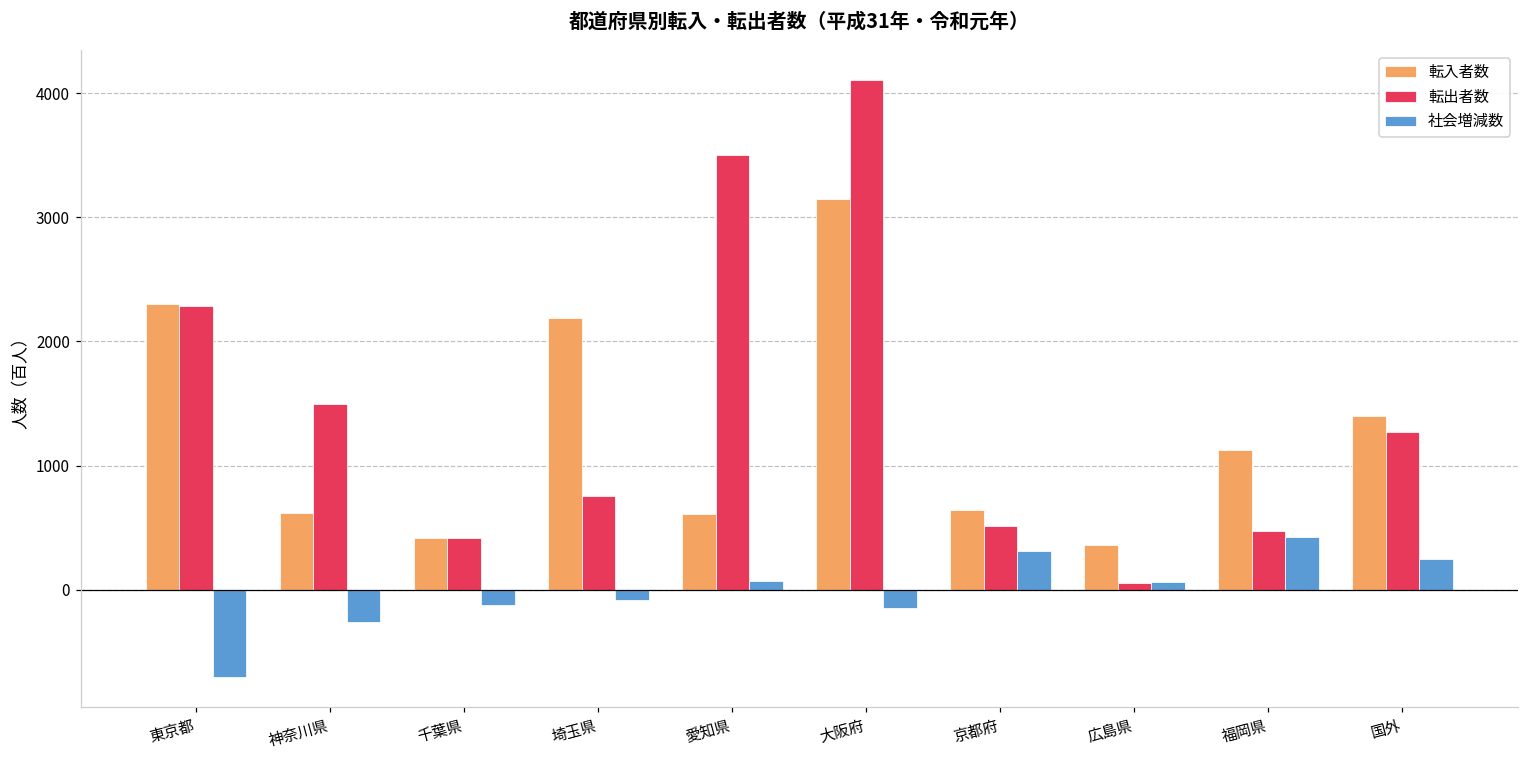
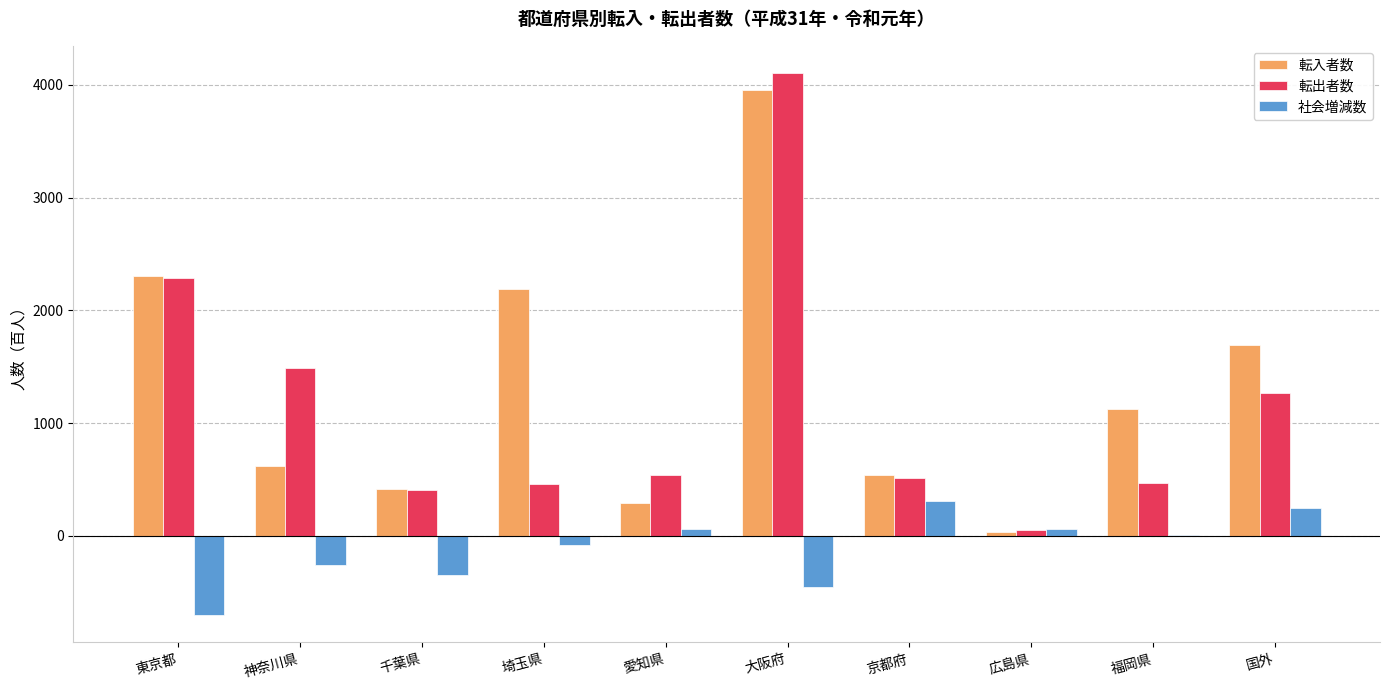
社会増減数, 千葉県: -130 -> -340
転出者数, 埼玉県: 760 -> 460
転入者数, 愛知県: 610 -> 290
転出者数, 愛知県: 3500 -> 540
転入者数, 大阪府: 3150 -> 3960
社会増減数, 大阪府: -150 -> -450
転入者数, 京都府: 640 -> 550
転入者数, 広島県: 360 -> 40
社会増減数, 福岡県: 420 -> 10
転入者数, 国外: 1400 -> 1690
